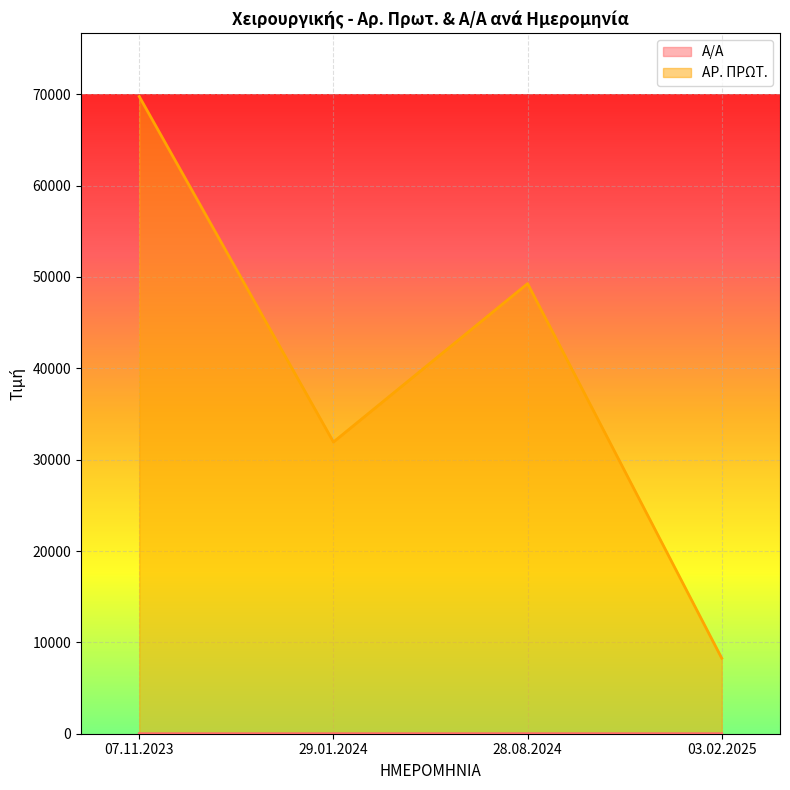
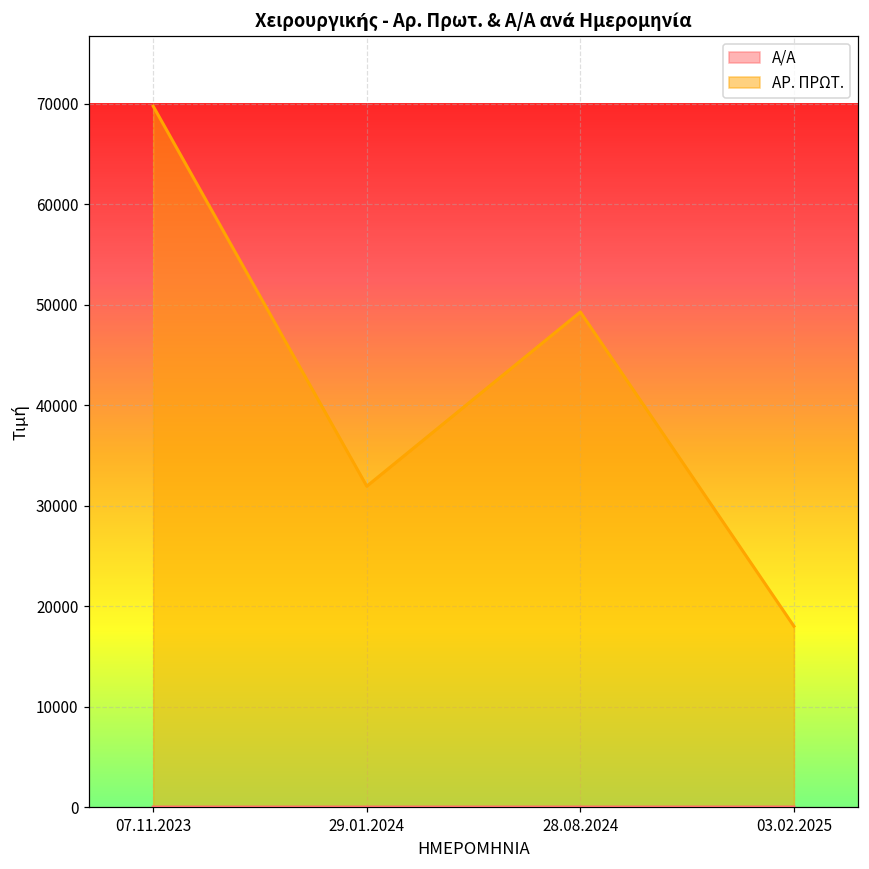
ΑΡ. ΠΡΩΤ., 03.02.2025: 8000 -> 18000
